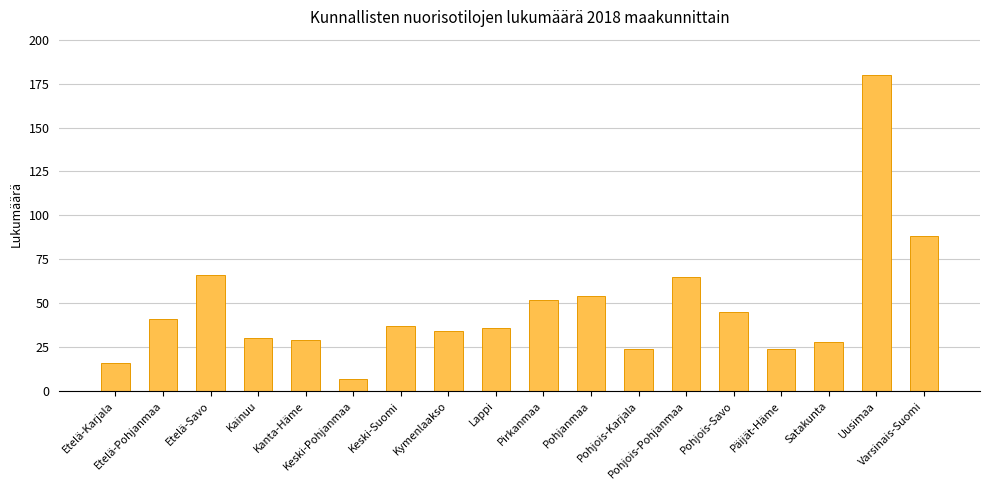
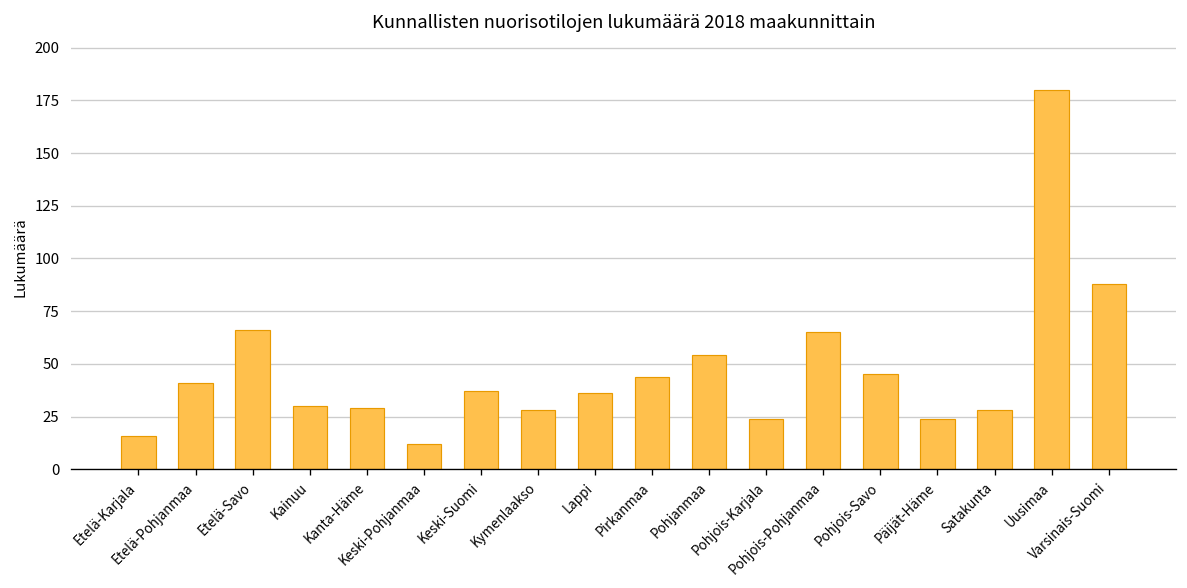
Keski-Pohjanmaa: 7 -> 12
Kymenlaakso: 34 -> 28
Pirkanmaa: 52 -> 44
